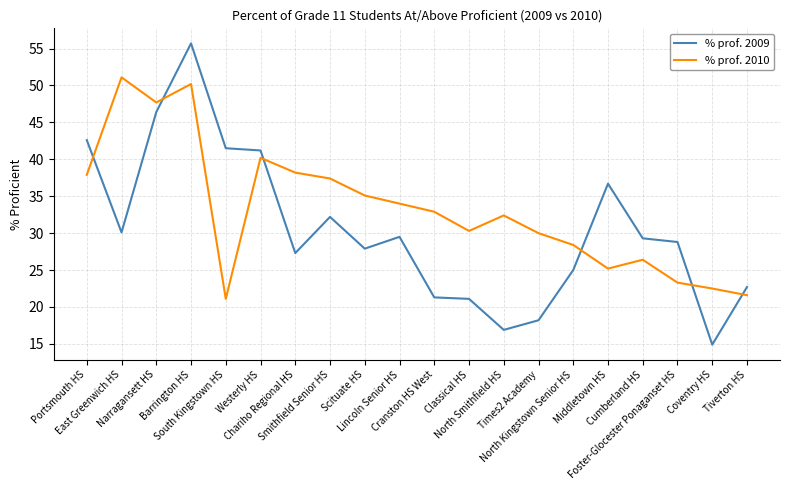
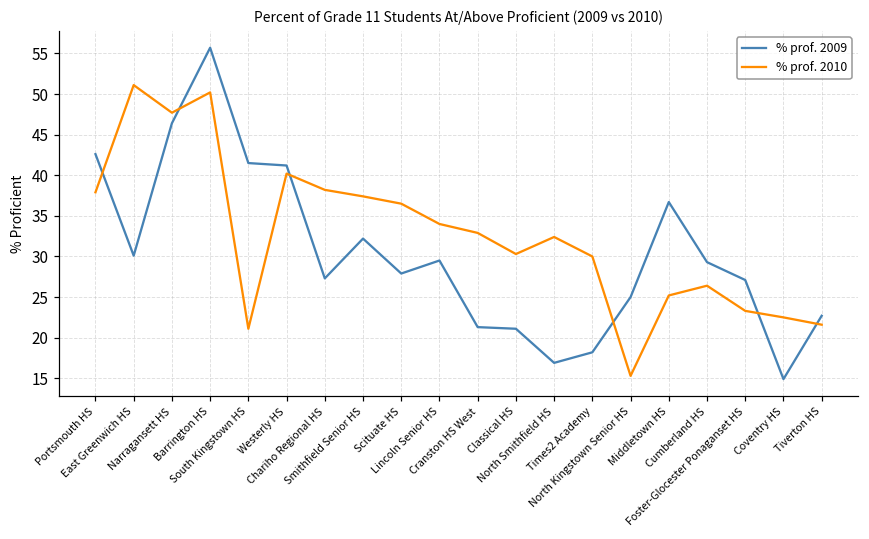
% prof. 2010, Scituate HS: 35 -> 37
% prof. 2010, North Kingstown Senior HS: 28 -> 15
% prof. 2009, Foster-Glocester Ponaganset HS: 29 -> 27
